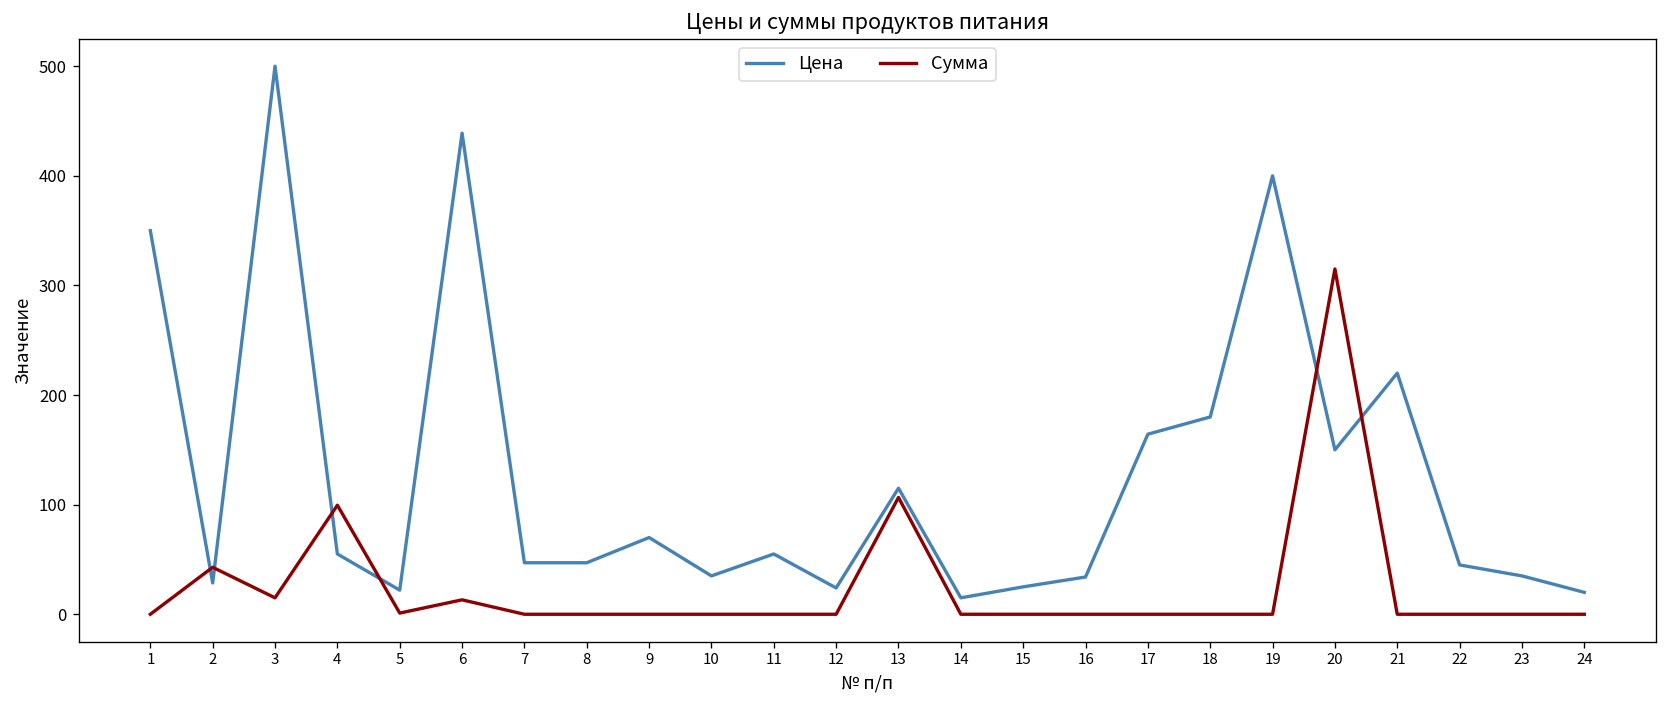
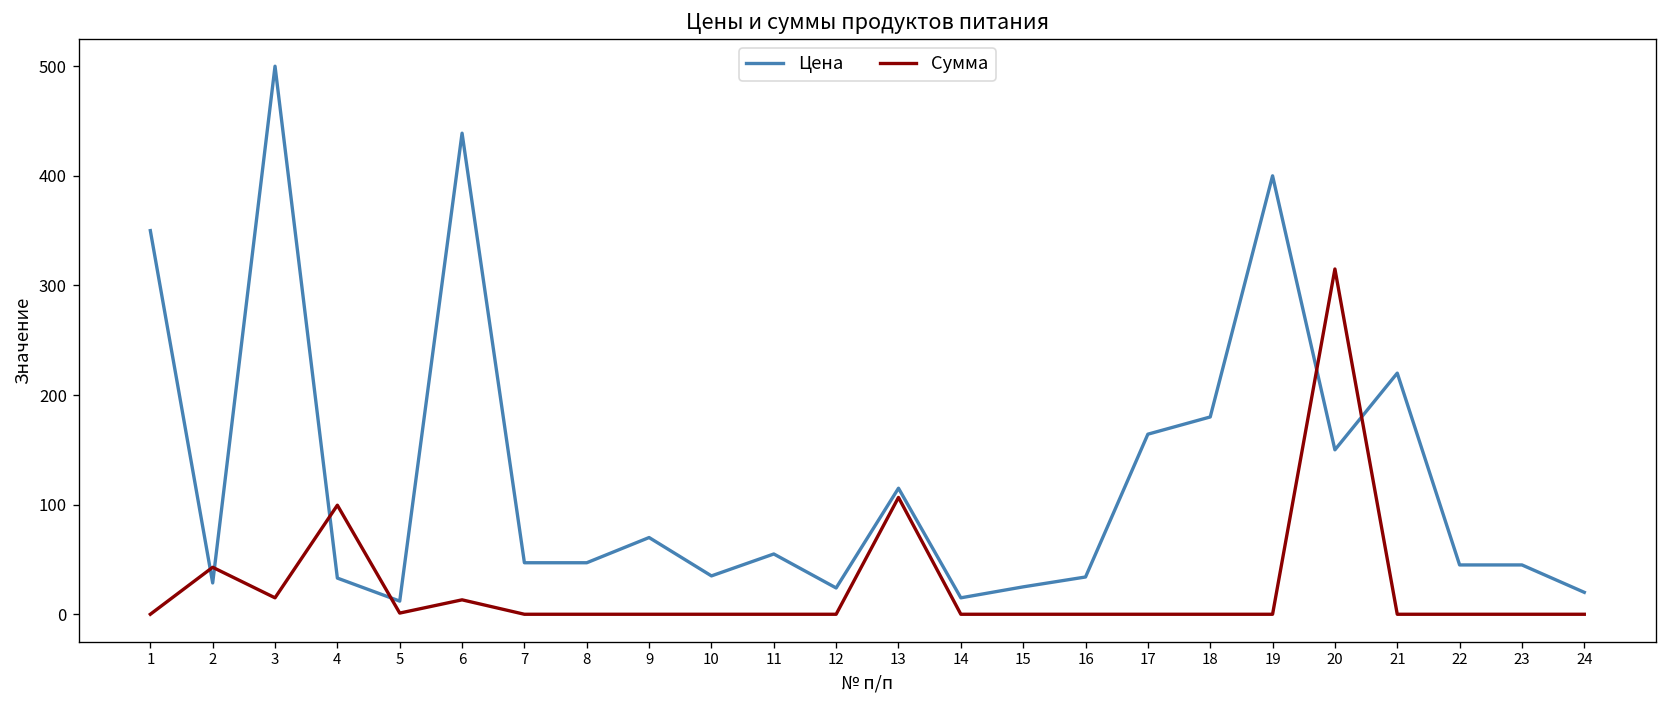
Цена, 4: 60 -> 30
Цена, 5: 20 -> 10
Цена, 23: 40 -> 50
